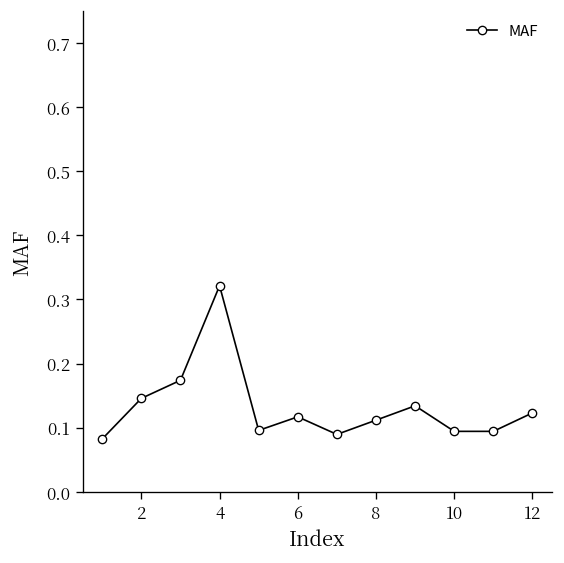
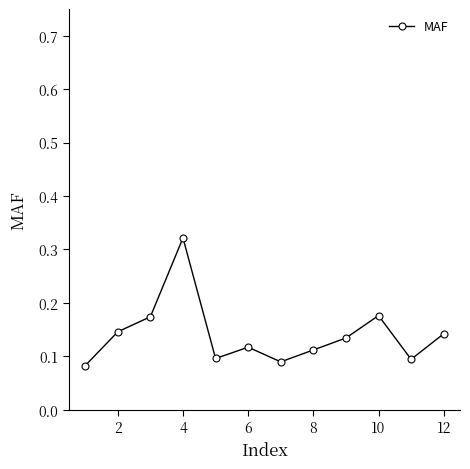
10: 0.09 -> 0.18
12: 0.12 -> 0.14
